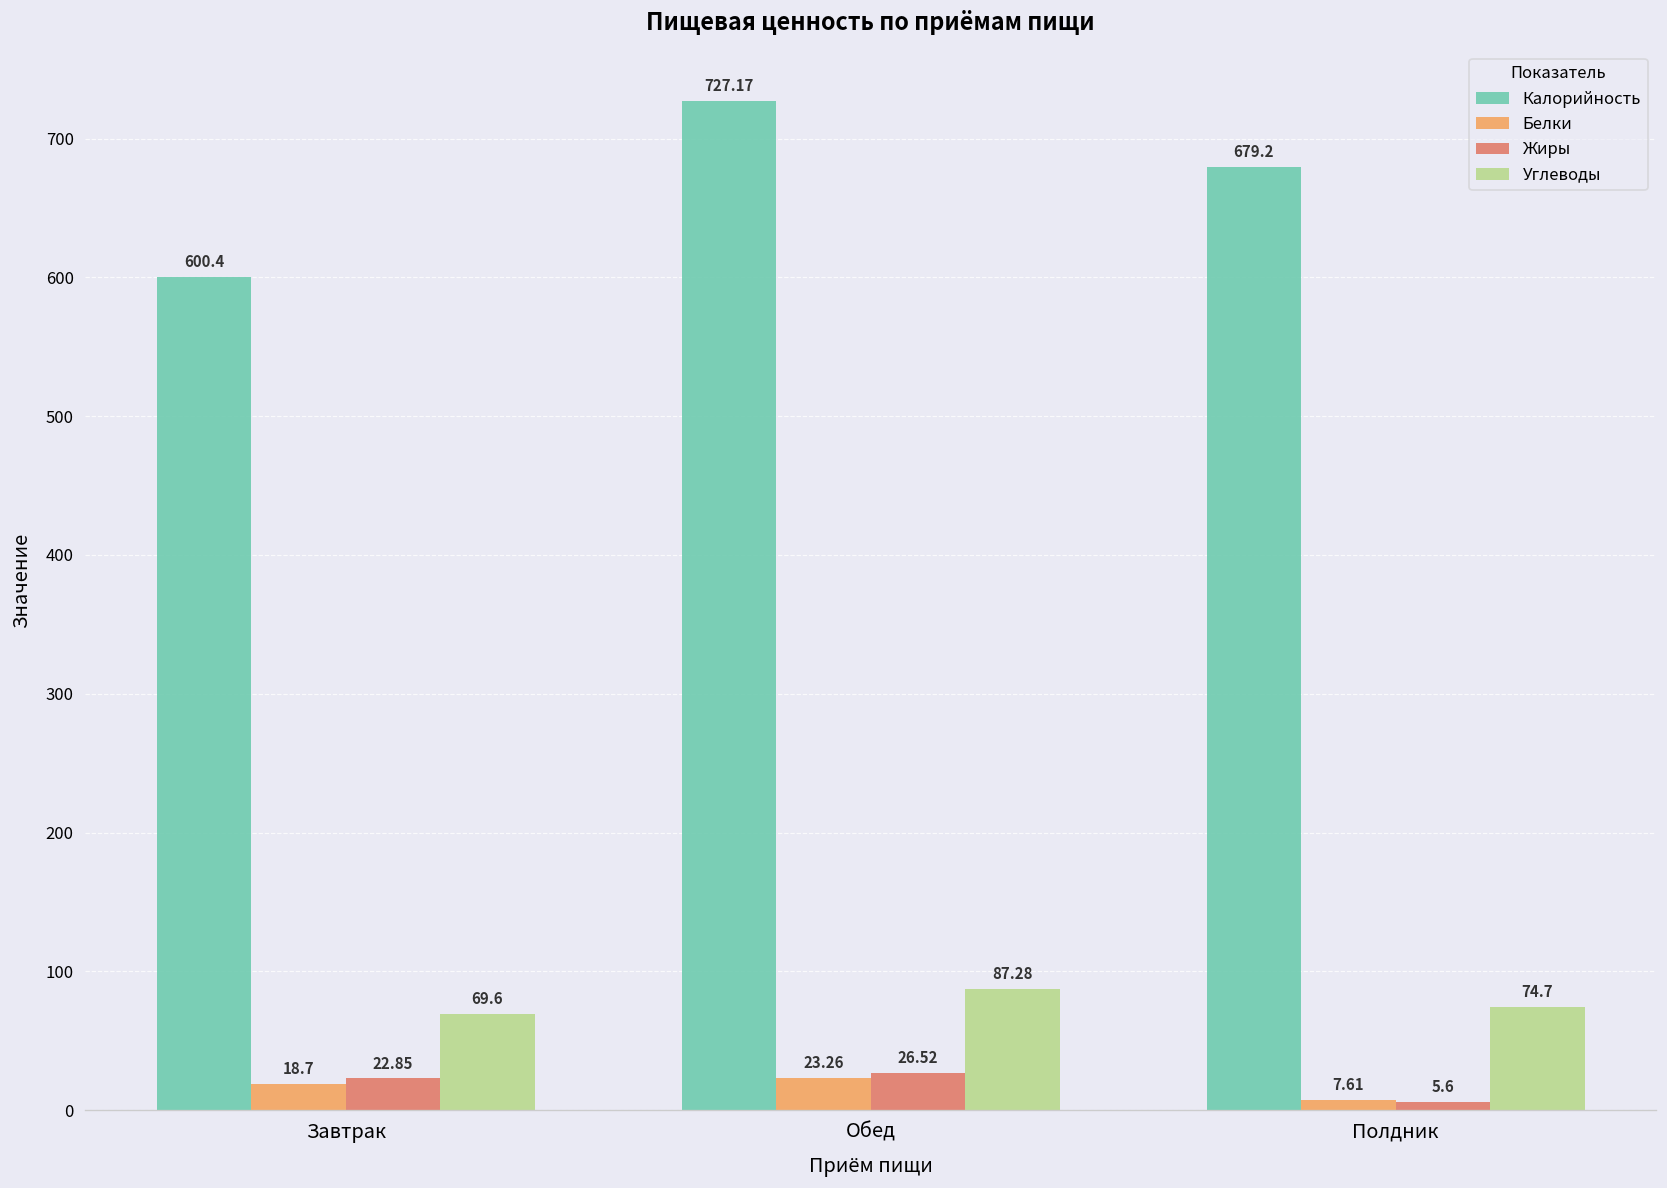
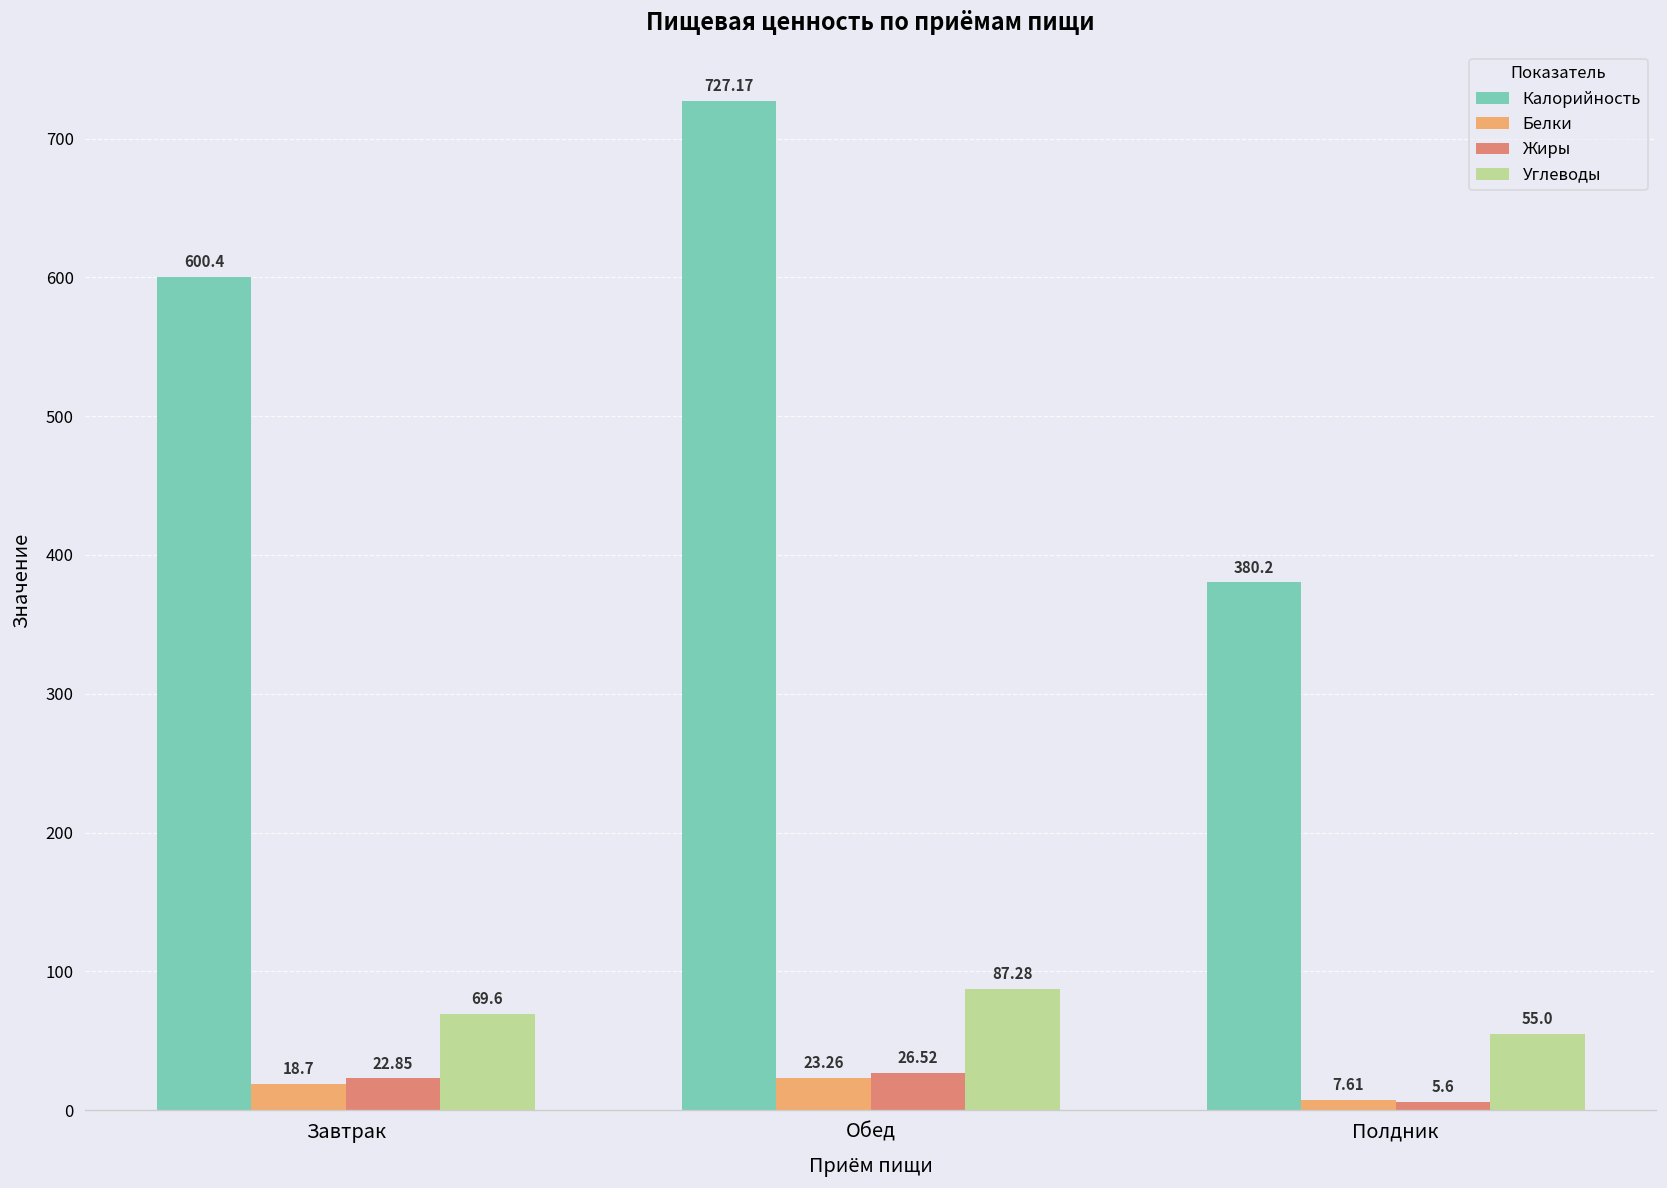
Калорийность, Полдник: 679.2 -> 380.2
Углеводы, Полдник: 74.7 -> 55.0
